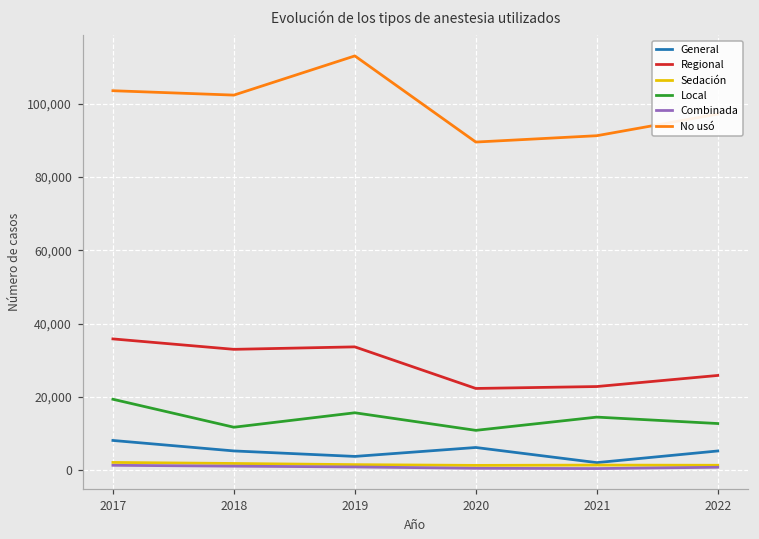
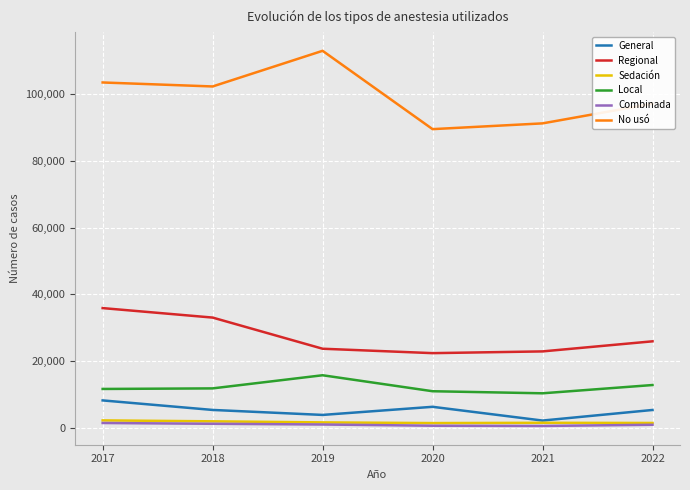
Local, 2017: 19,000 -> 12,000
Regional, 2019: 34,000 -> 24,000
Local, 2021: 15,000 -> 10,000
